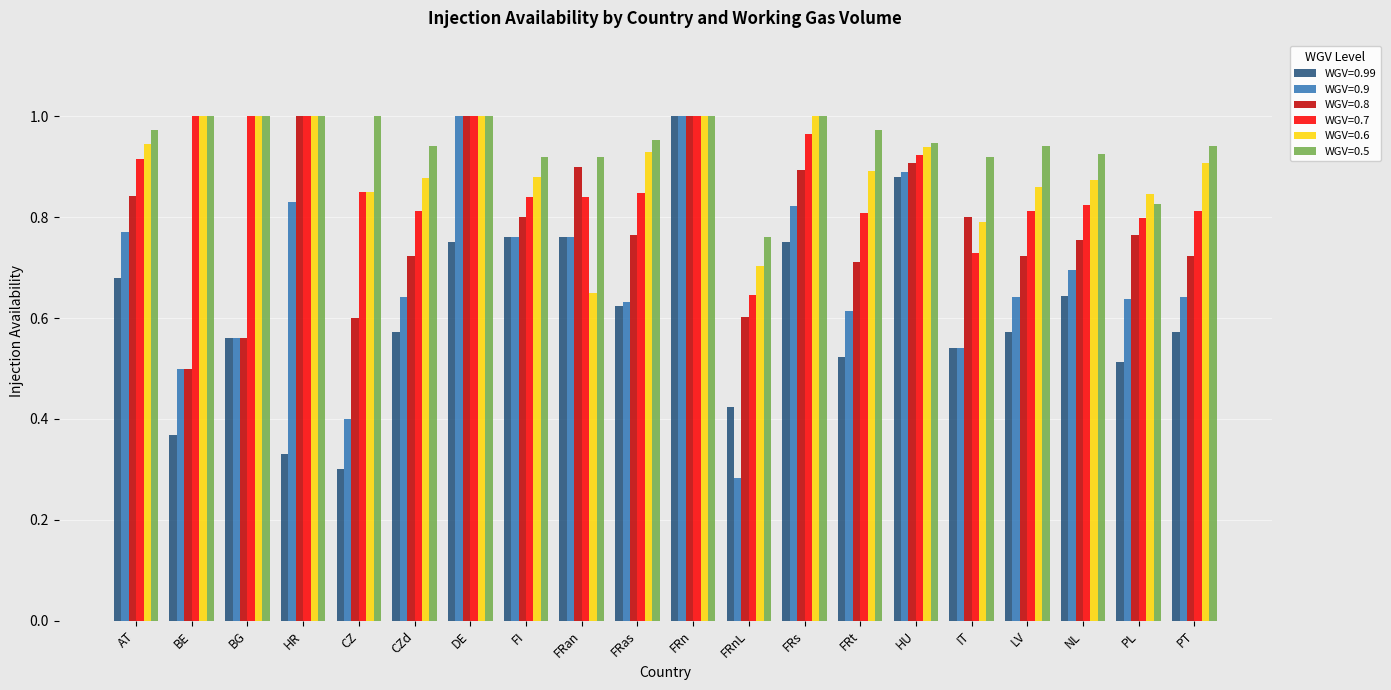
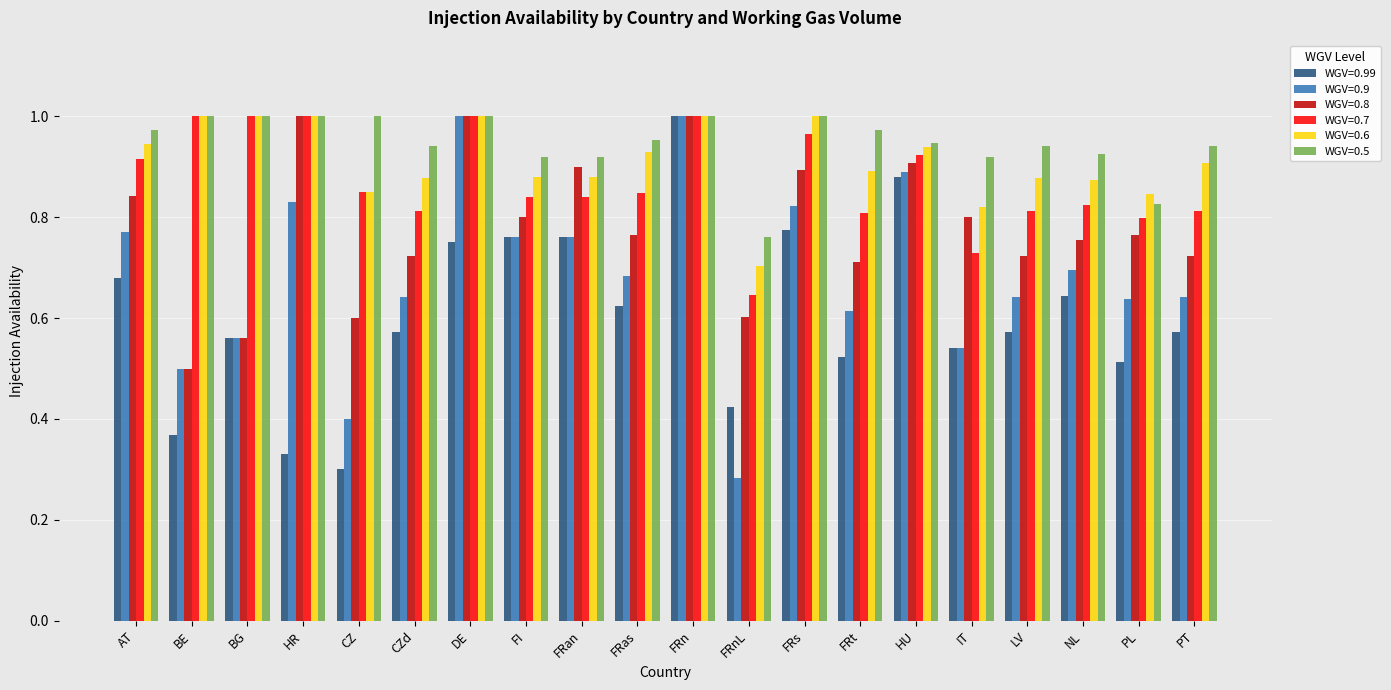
WGV=0.6, FRan: 0.65 -> 0.88
WGV=0.9, FRas: 0.63 -> 0.68
WGV=0.99, FRs: 0.75 -> 0.77
WGV=0.6, IT: 0.79 -> 0.82
WGV=0.6, LV: 0.86 -> 0.88
